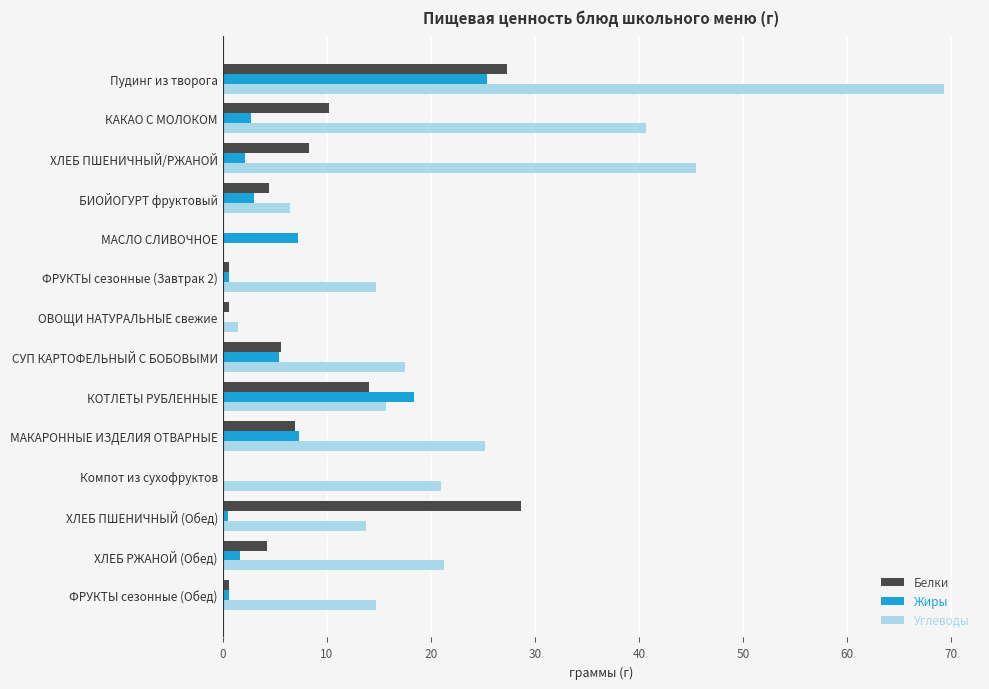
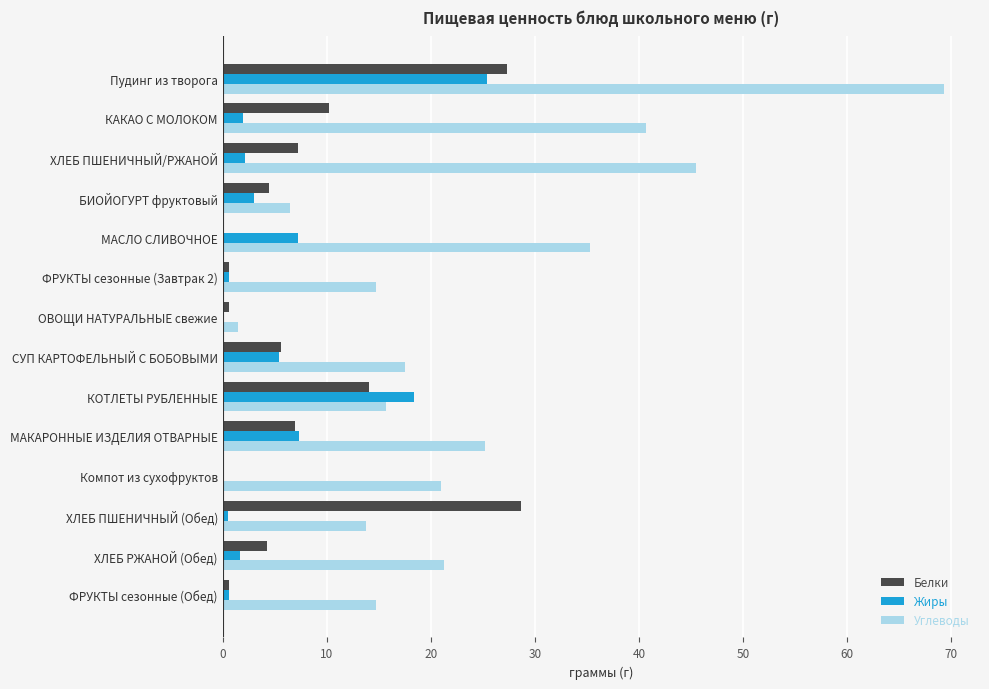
Жиры, КАКАО С МОЛОКОМ: 2.7 -> 1.9
Белки, ХЛЕБ ПШЕНИЧНЫЙ/РЖАНОЙ: 8.3 -> 7.2
Углеводы, МАСЛО СЛИВОЧНОЕ: 0.1 -> 35.3
